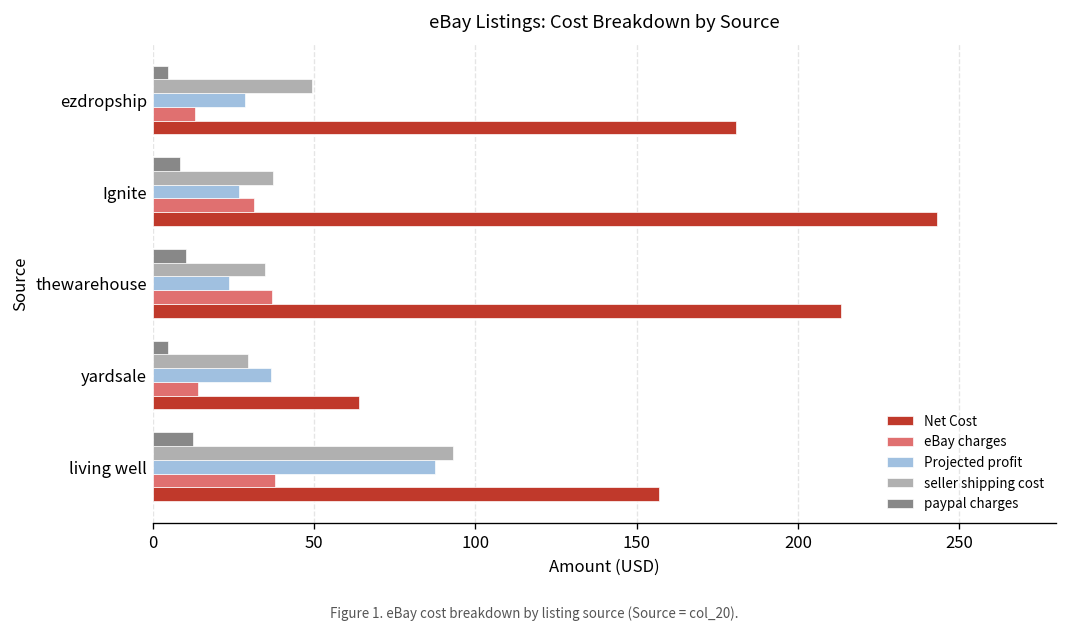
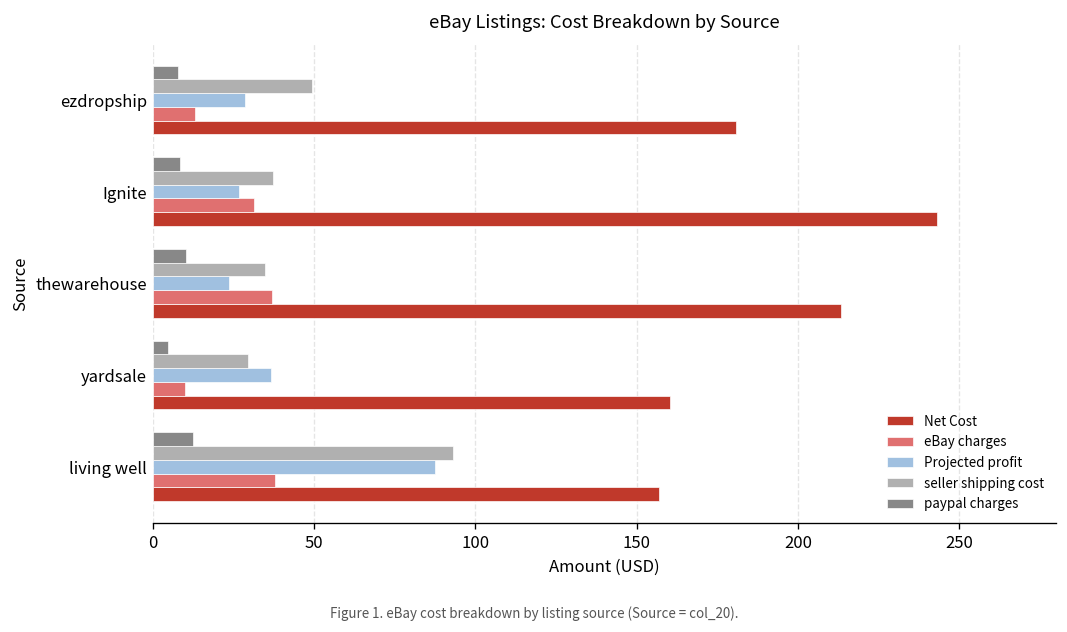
paypal charges, ezdropship: 5 -> 8
eBay charges, yardsale: 14 -> 10
Net Cost, yardsale: 64 -> 160
